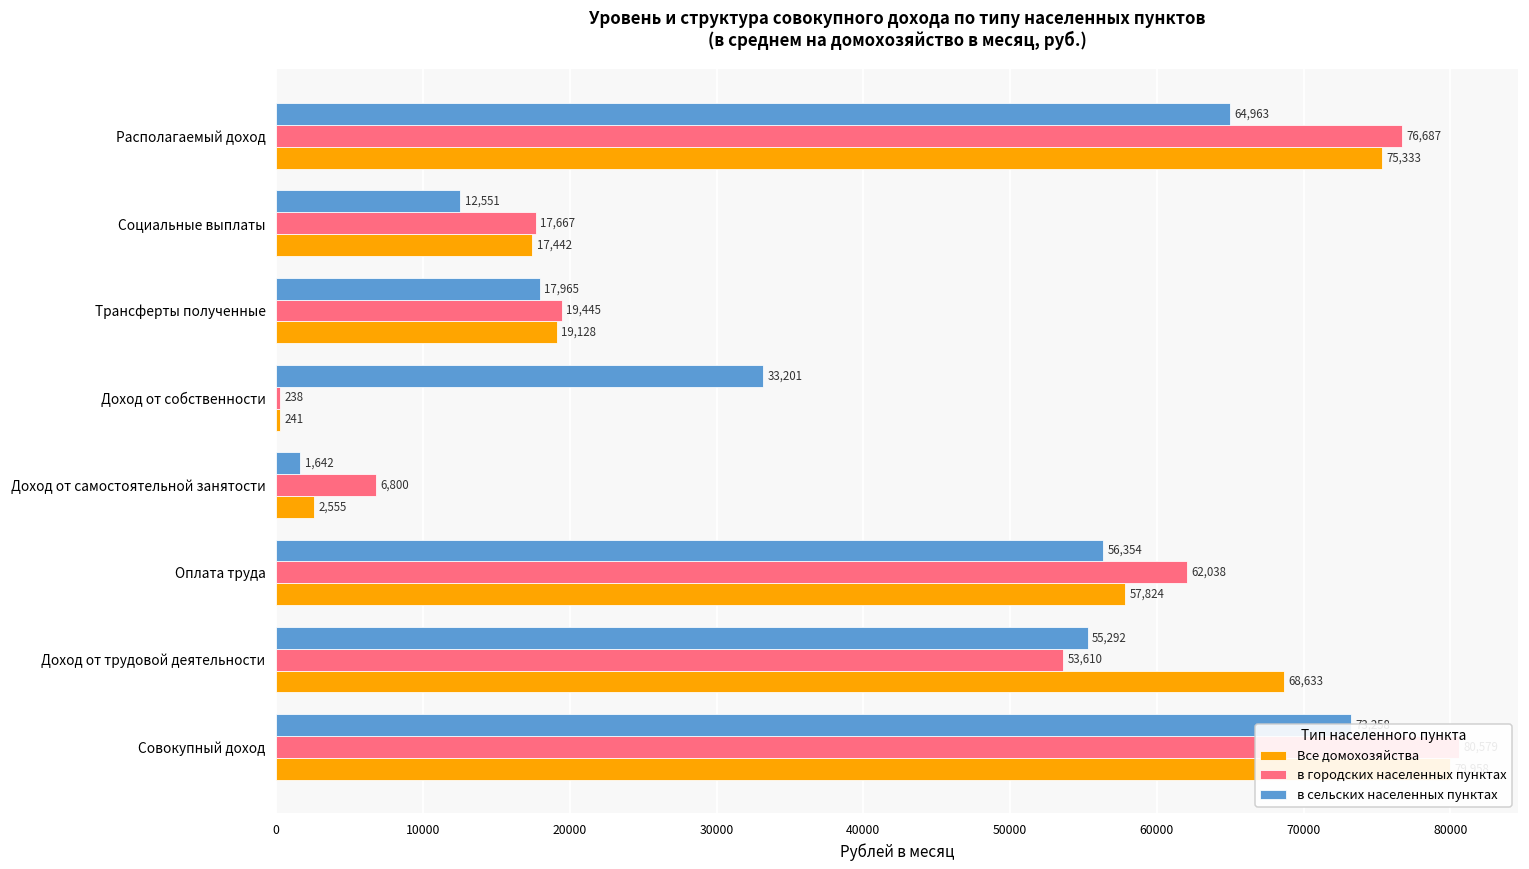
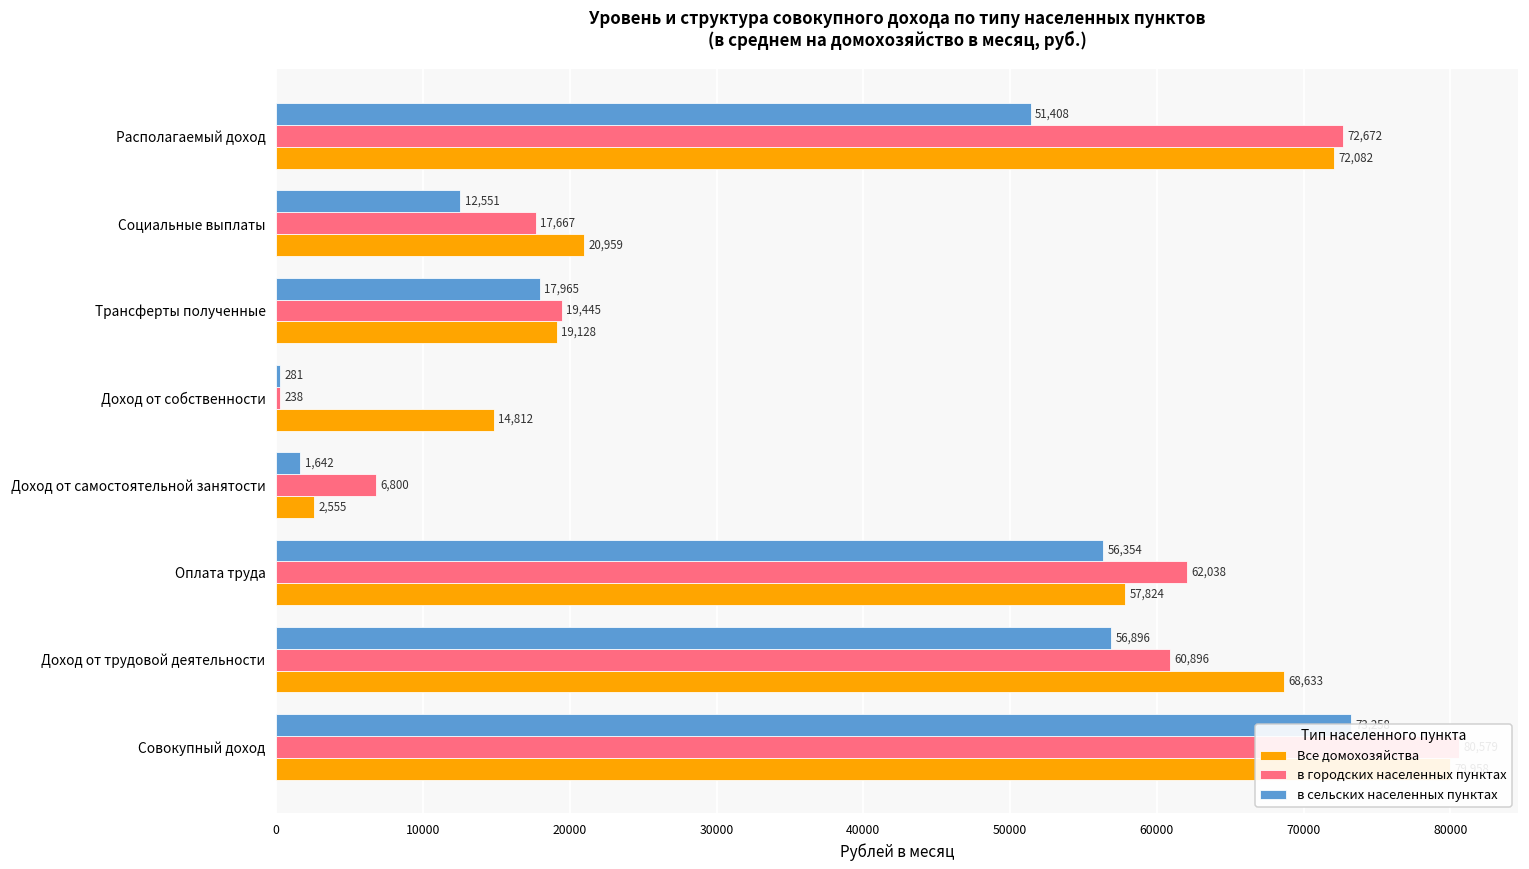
в сельских населенных пунктах, Располагаемый доход: 64,963 -> 51,408
в городских населенных пунктах, Располагаемый доход: 76,687 -> 72,672
Все домохозяйства, Располагаемый доход: 75,333 -> 72,082
Все домохозяйства, Социальные выплаты: 17,442 -> 20,959
в сельских населенных пунктах, Доход от собственности: 33,201 -> 281
Все домохозяйства, Доход от собственности: 241 -> 14,812
в сельских населенных пунктах, Доход от трудовой деятельности: 55,292 -> 56,896
в городских населенных пунктах, Доход от трудовой деятельности: 53,610 -> 60,896
